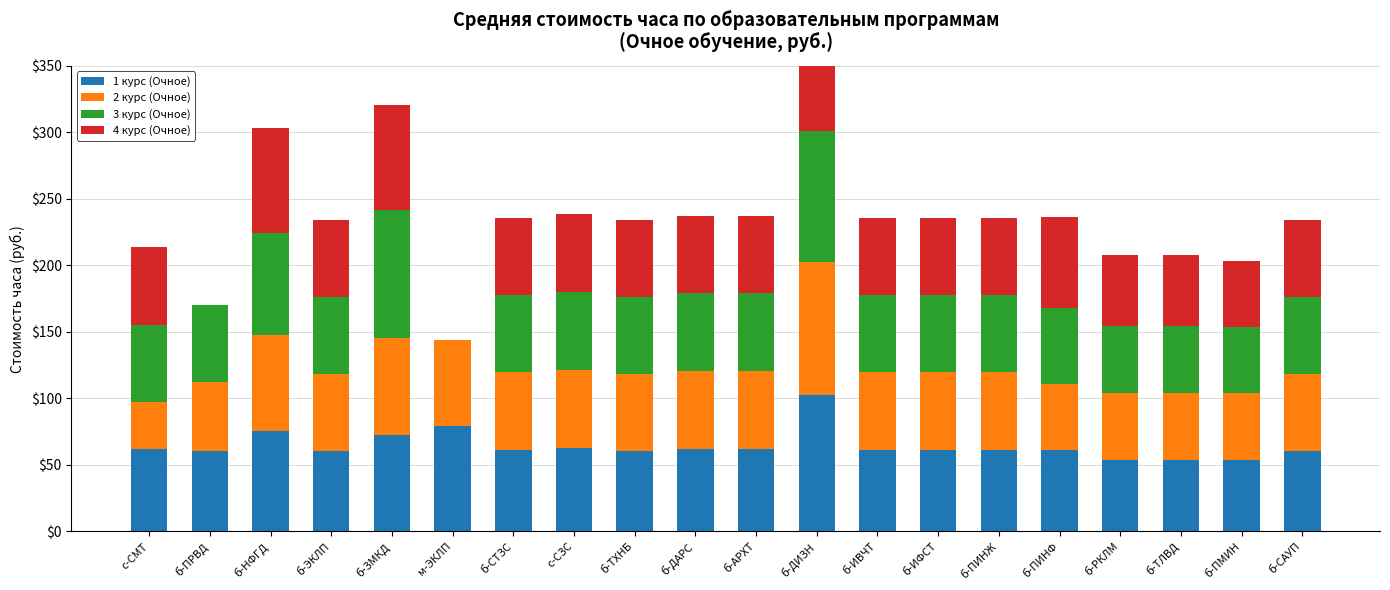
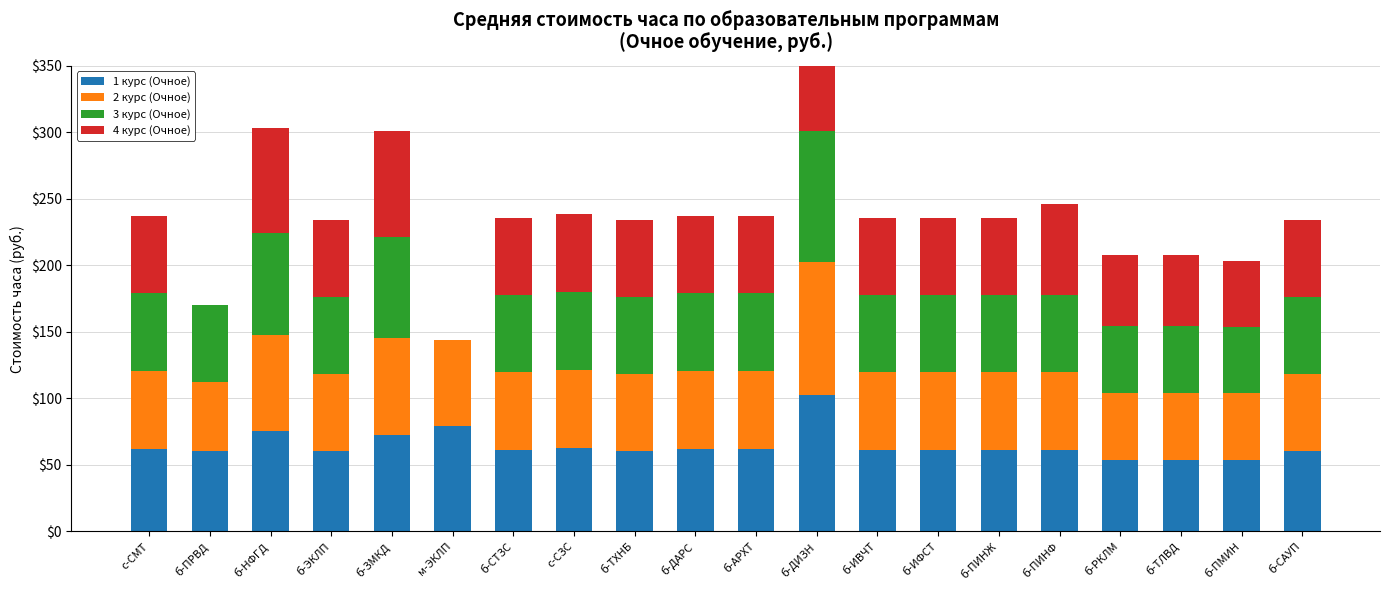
2 курс (Очное), с-СМТ: $35 -> $59
3 курс (Очное), б-ЗМКД: $96 -> $76
2 курс (Очное), б-ПИНФ: $49 -> $58
